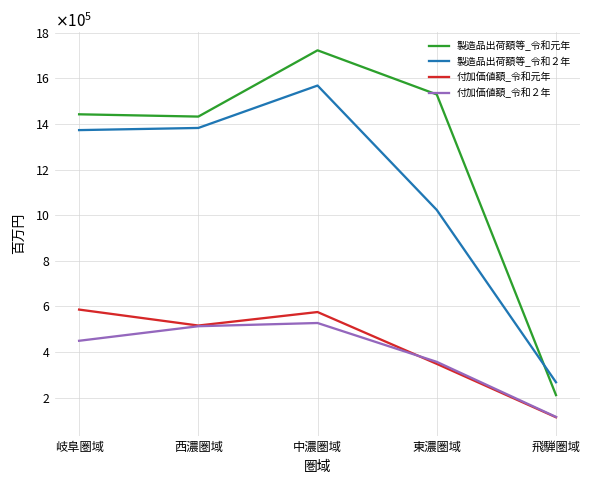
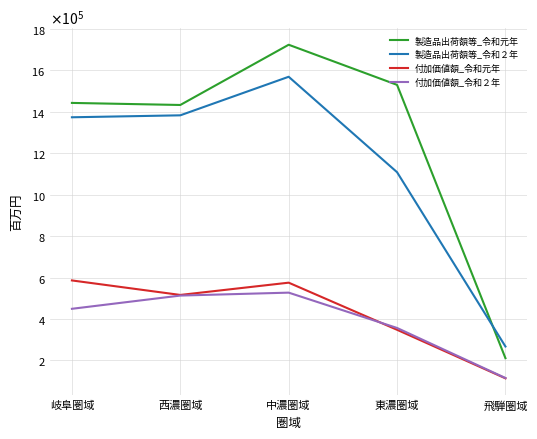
製造品出荷額等_令和２年, 東濃圏域: 1020000 -> 1110000
